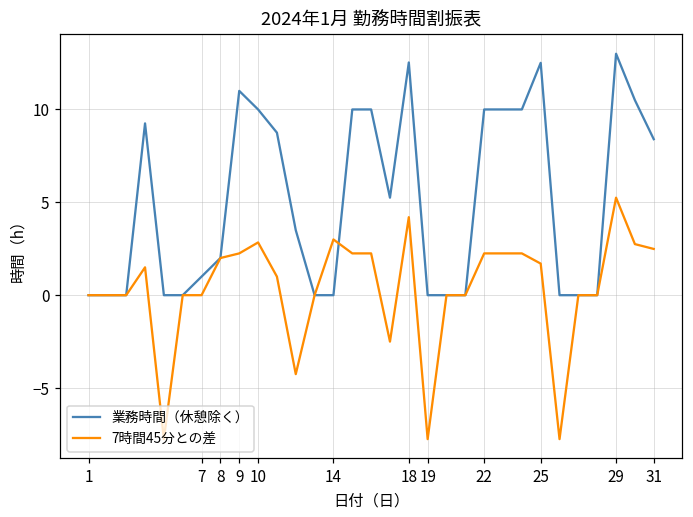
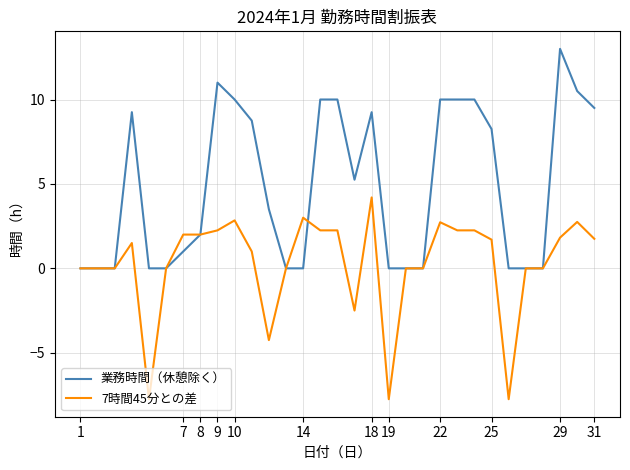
7時間45分との差, 7: 0 -> 2
業務時間（休憩除く）, 18: 12.5 -> 9.3
7時間45分との差, 22: 2.3 -> 2.7
業務時間（休憩除く）, 25: 12.5 -> 8.3
7時間45分との差, 29: 5.3 -> 1.8
業務時間（休憩除く）, 31: 8.4 -> 9.5
7時間45分との差, 31: 2.5 -> 1.8
